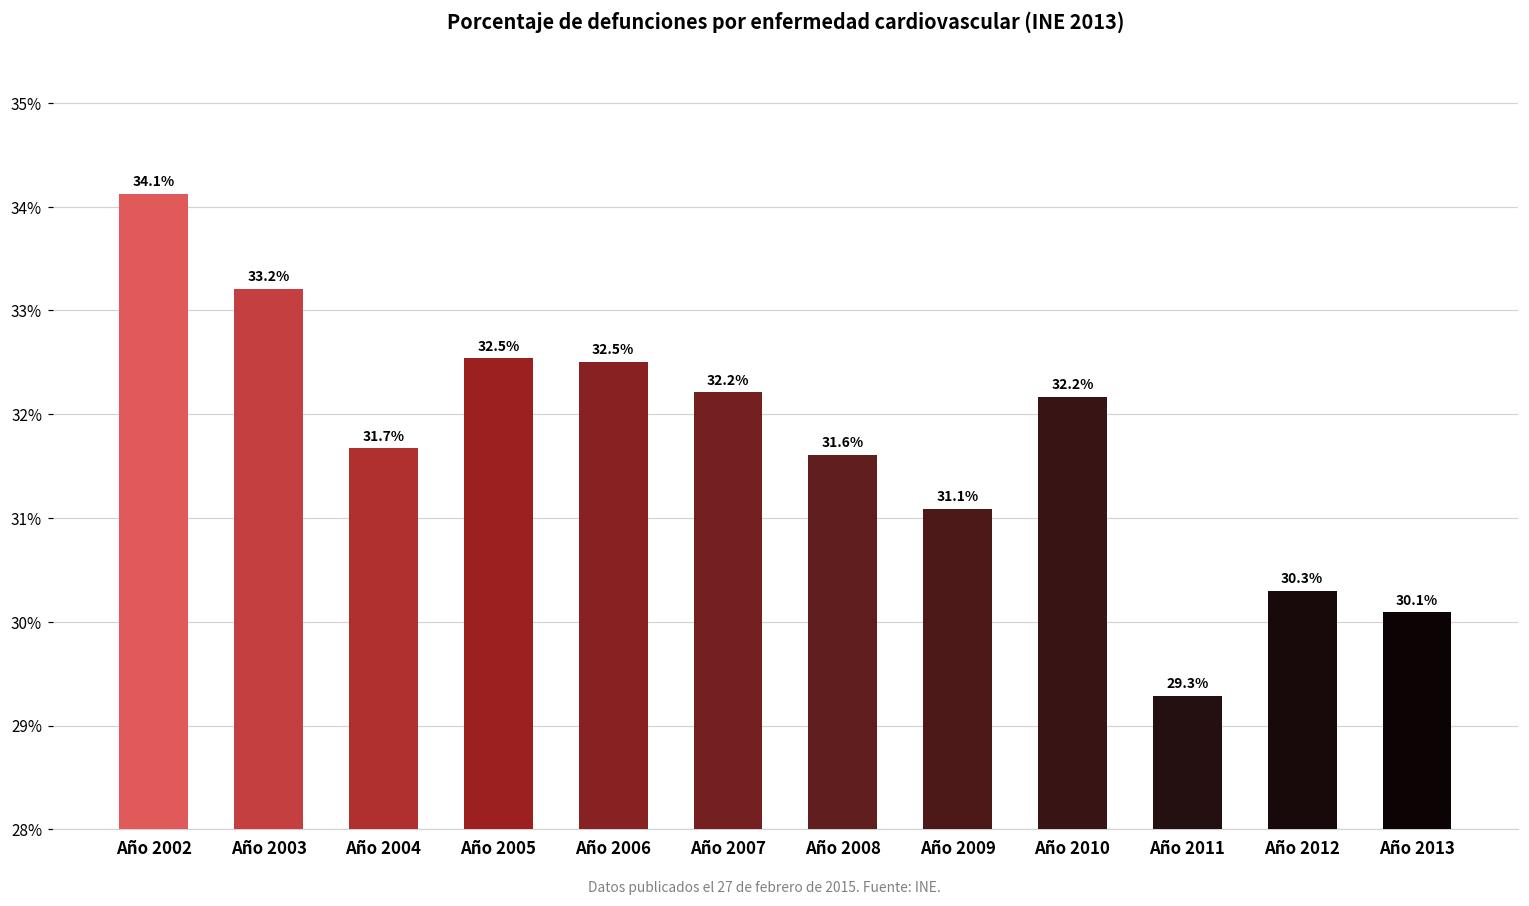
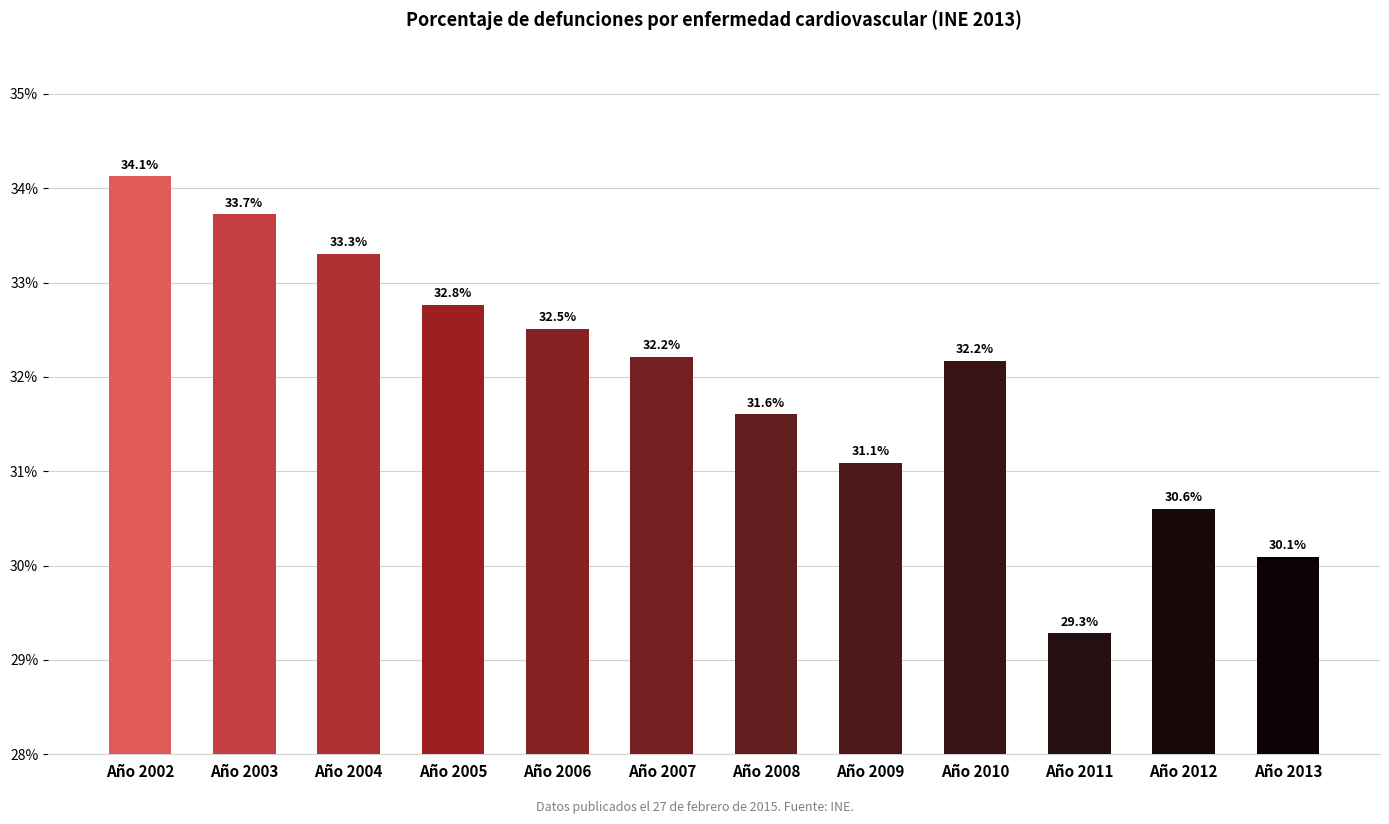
Año 2003: 33.2% -> 33.7%
Año 2004: 31.7% -> 33.3%
Año 2005: 32.5% -> 32.8%
Año 2012: 30.3% -> 30.6%
